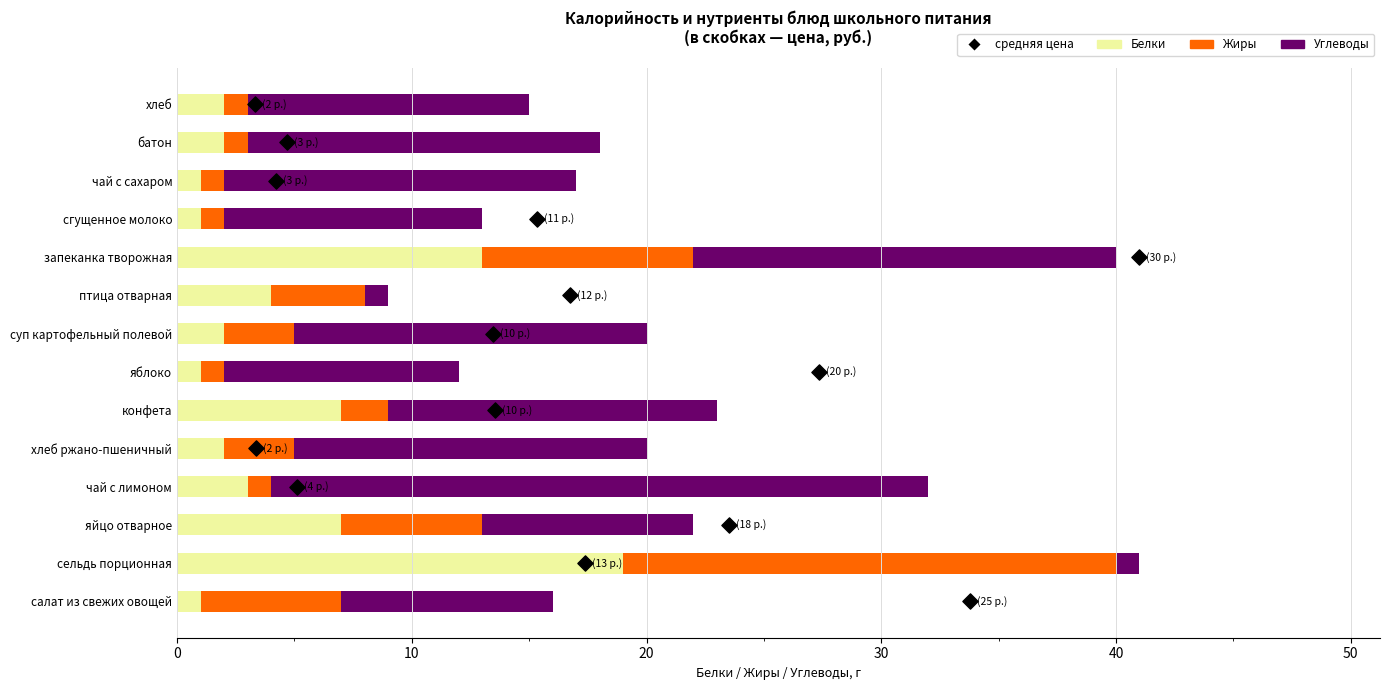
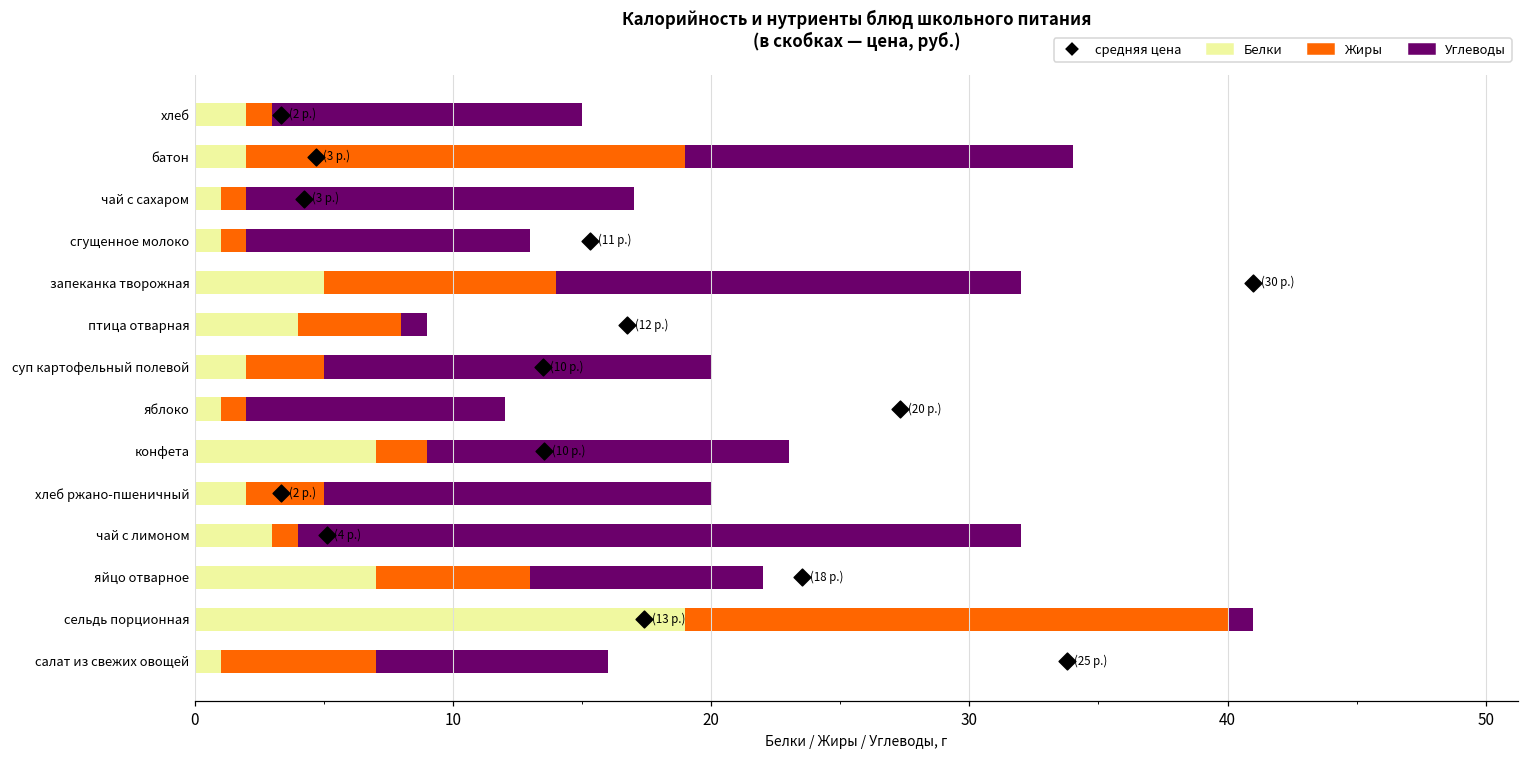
Жиры, батон: 1 -> 17
Белки, запеканка творожная: 13 -> 5
